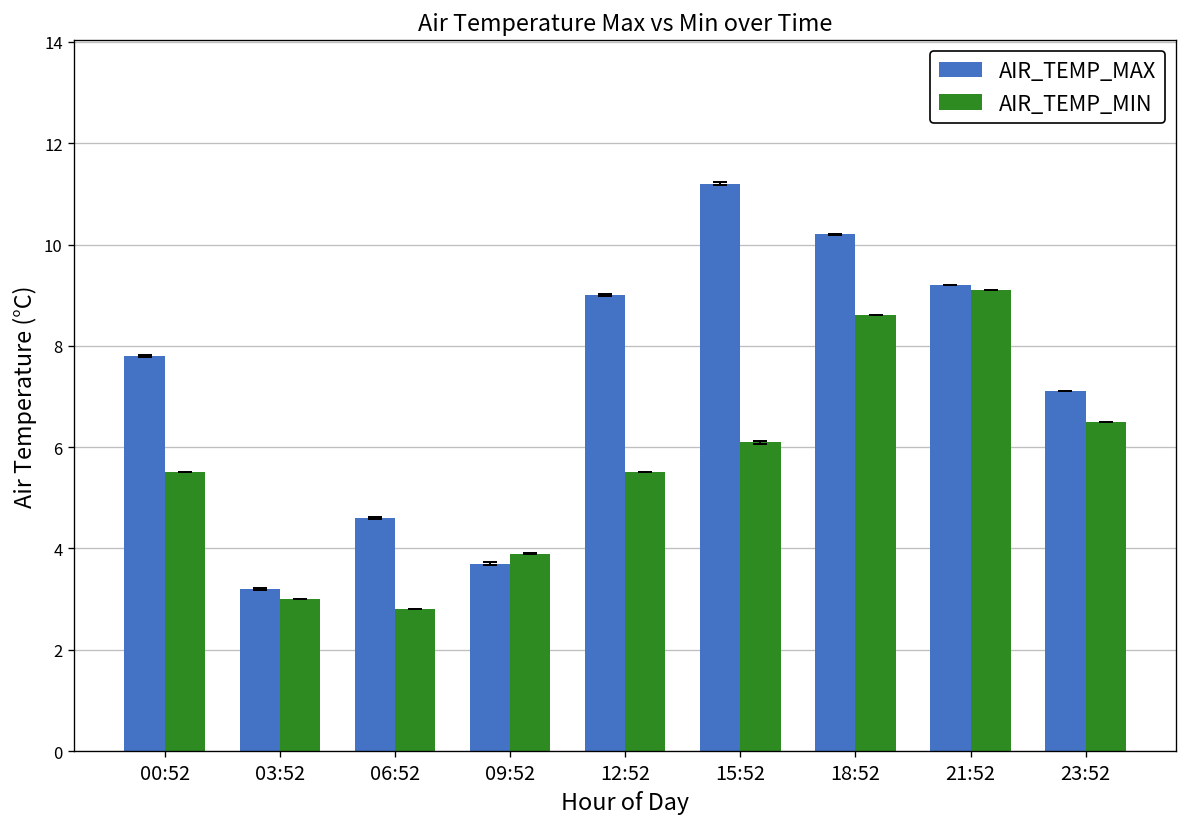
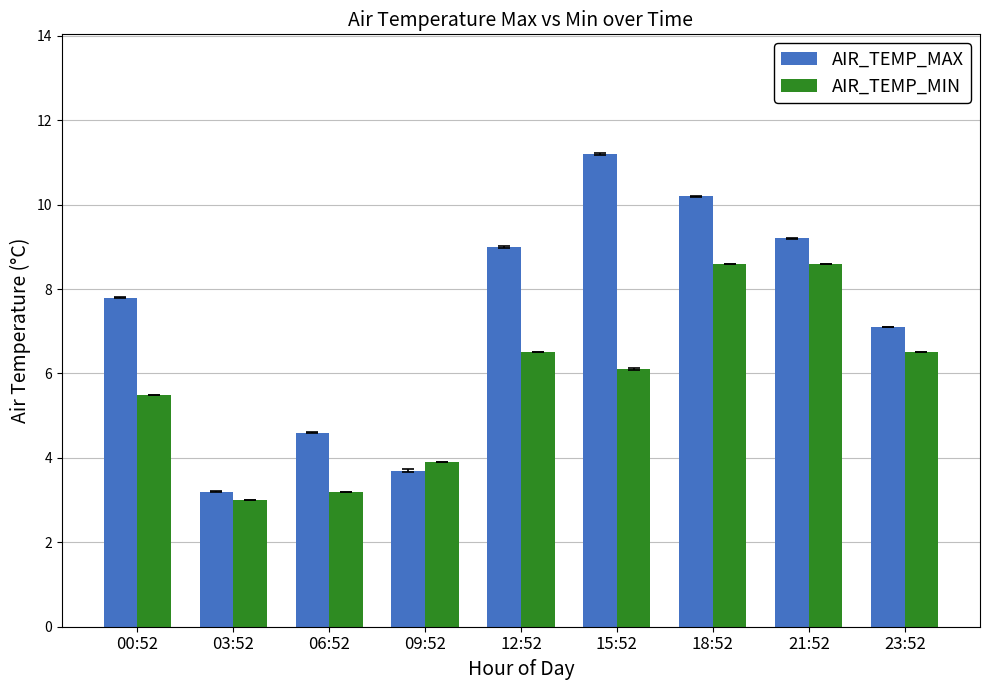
AIR_TEMP_MIN, 06:52: 2.8 -> 3.2
AIR_TEMP_MIN, 12:52: 5.5 -> 6.5
AIR_TEMP_MIN, 21:52: 9.1 -> 8.6
